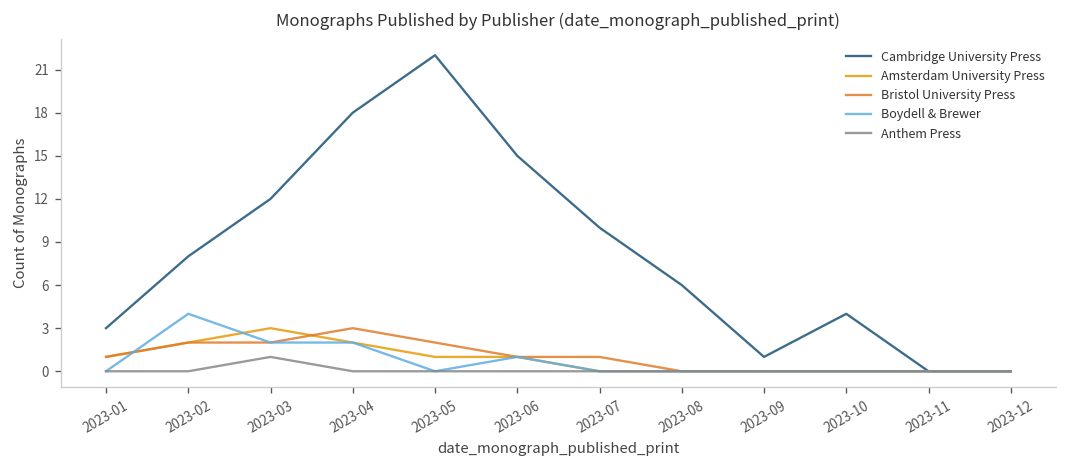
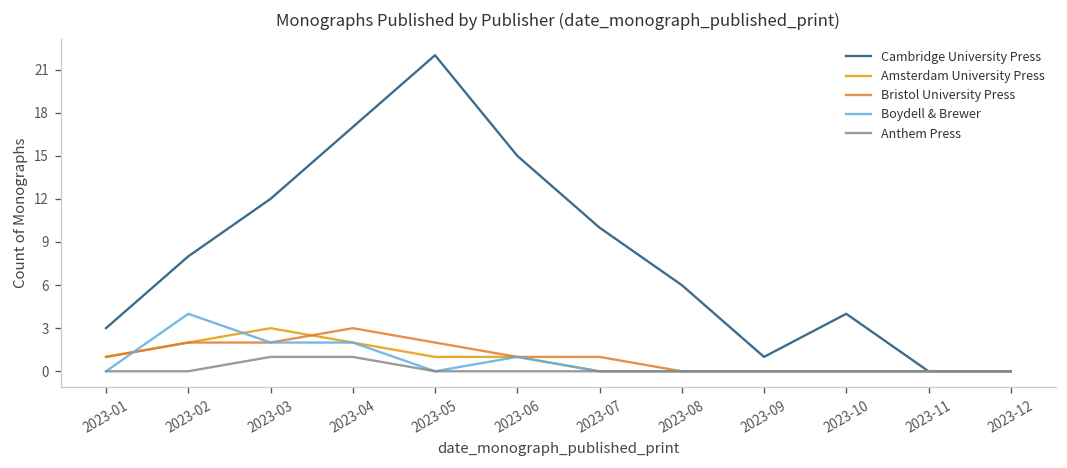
Cambridge University Press, 2023-04: 18 -> 17
Anthem Press, 2023-04: 0 -> 1
